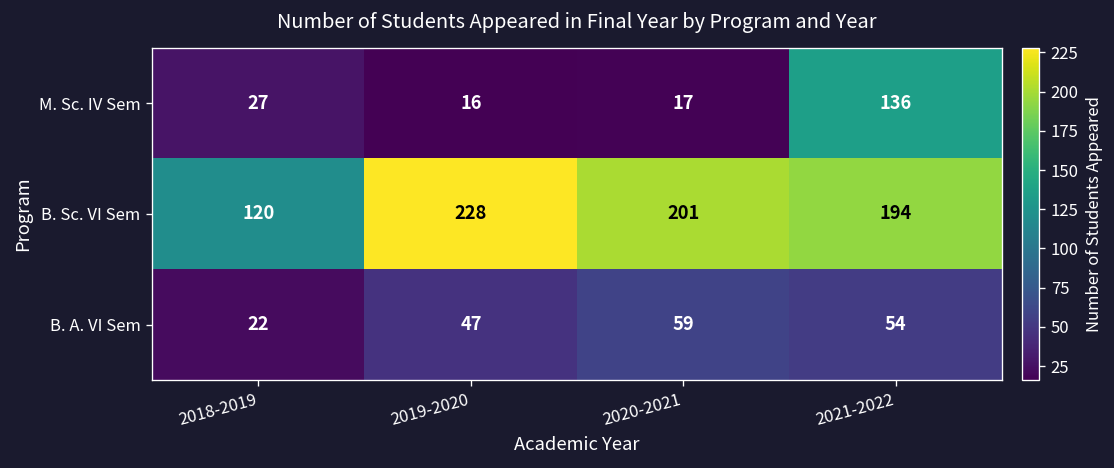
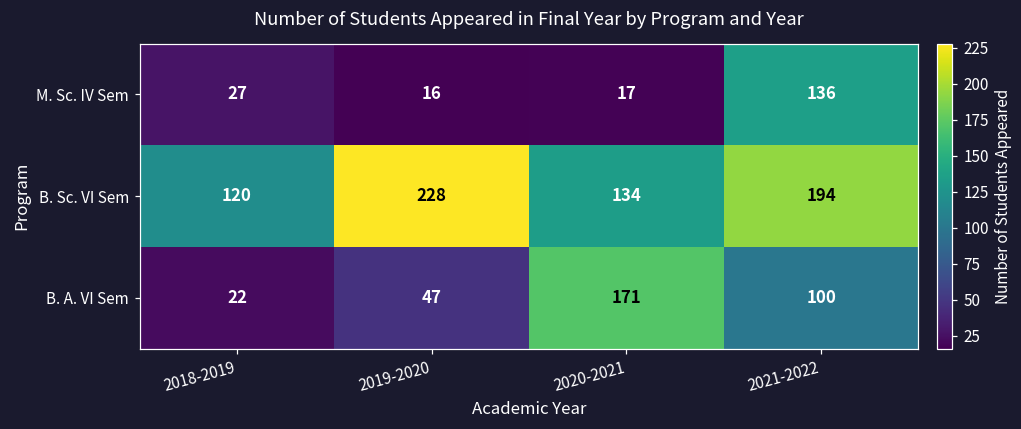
B. Sc. VI Sem, 2020-2021: 201 -> 134
B. A. VI Sem, 2020-2021: 59 -> 171
B. A. VI Sem, 2021-2022: 54 -> 100
